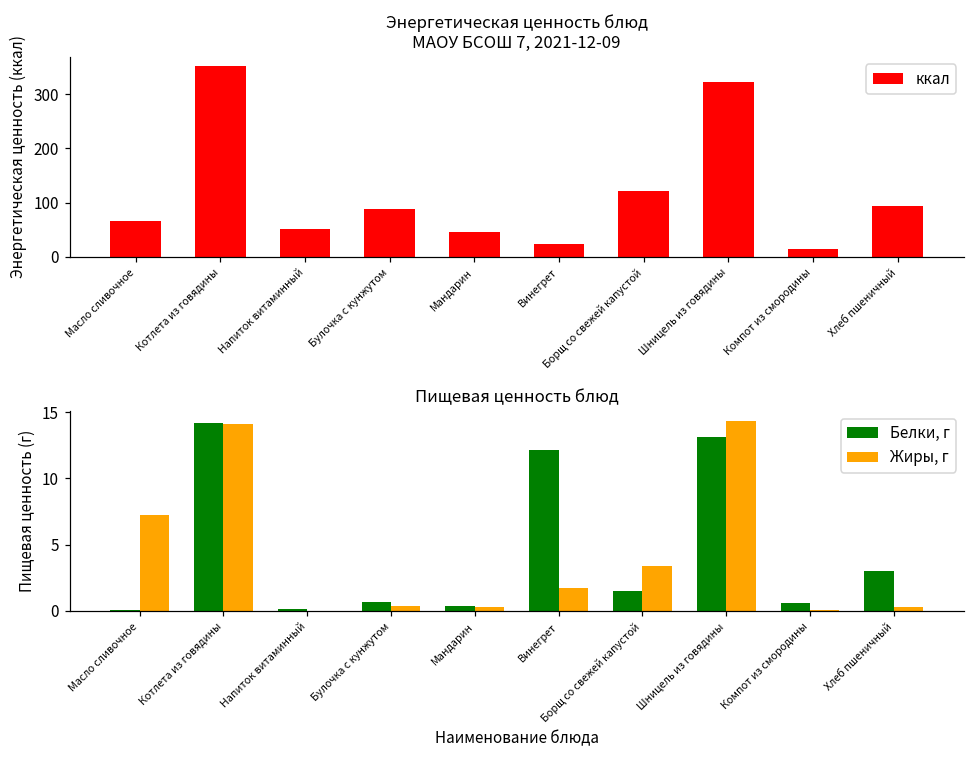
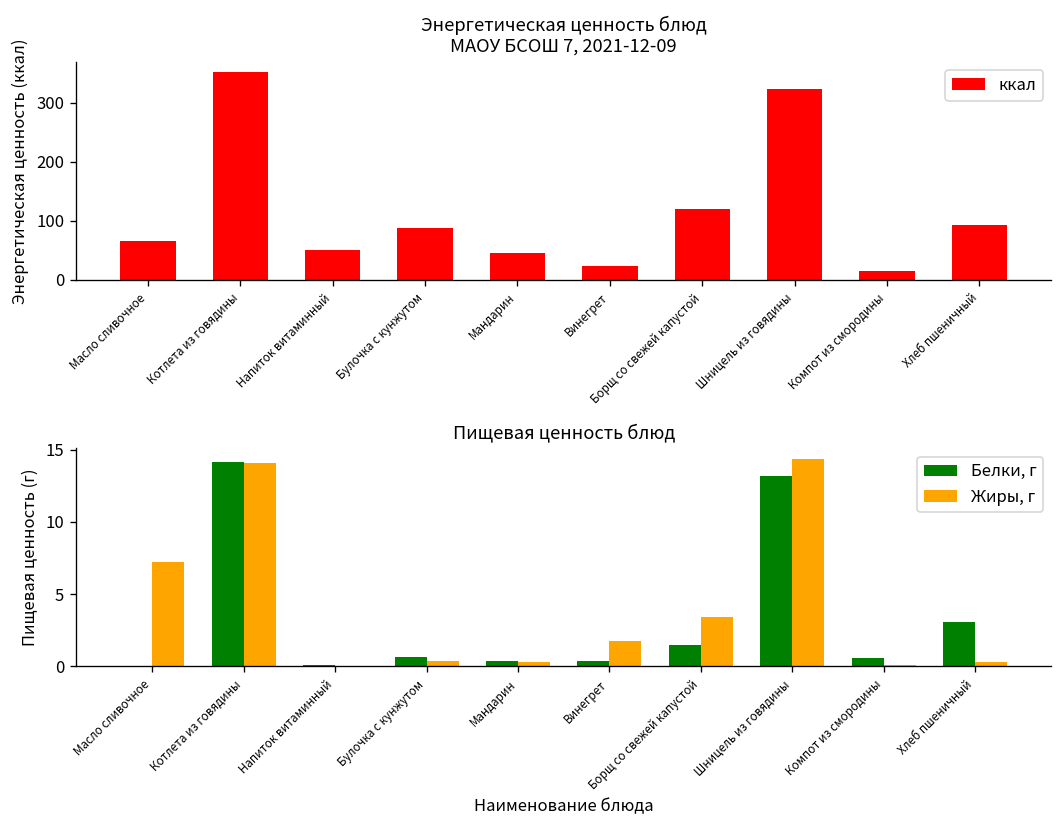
Пищевая ценность блюд, Белки, г, Винегрет: 12.1 -> 0.4
